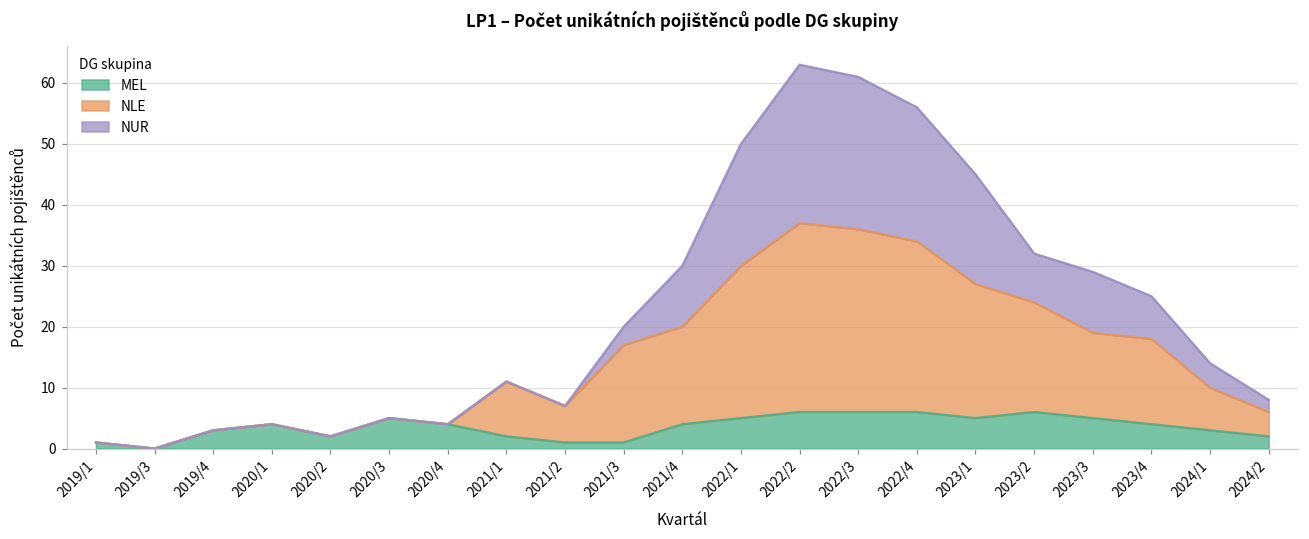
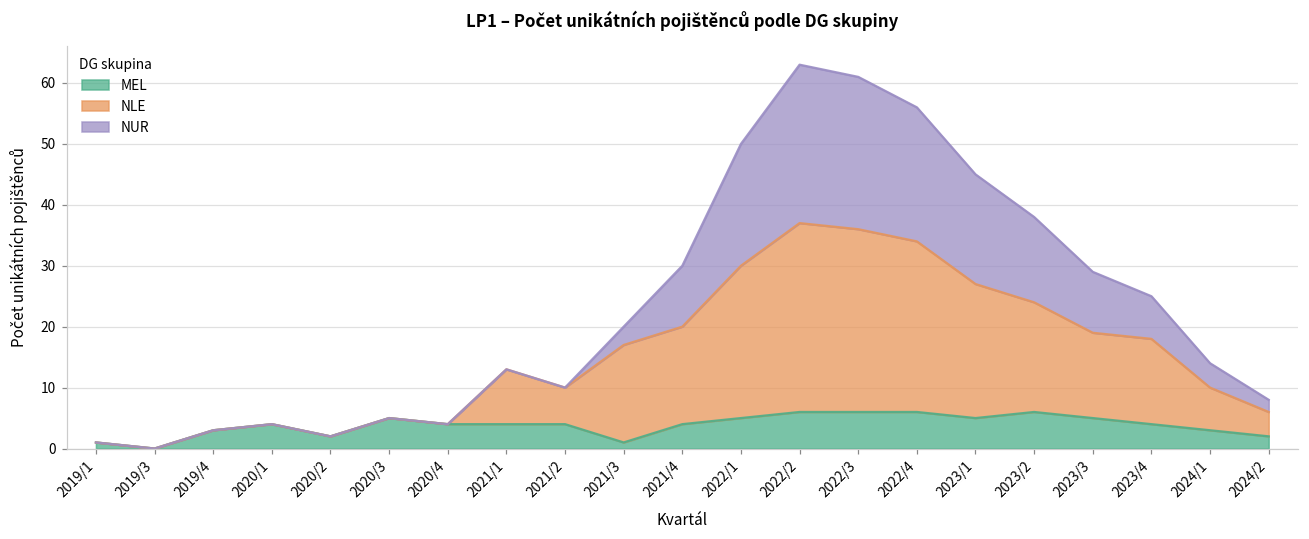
MEL, 2021/1: 2 -> 4
MEL, 2021/2: 1 -> 4
NUR, 2023/2: 8 -> 14
